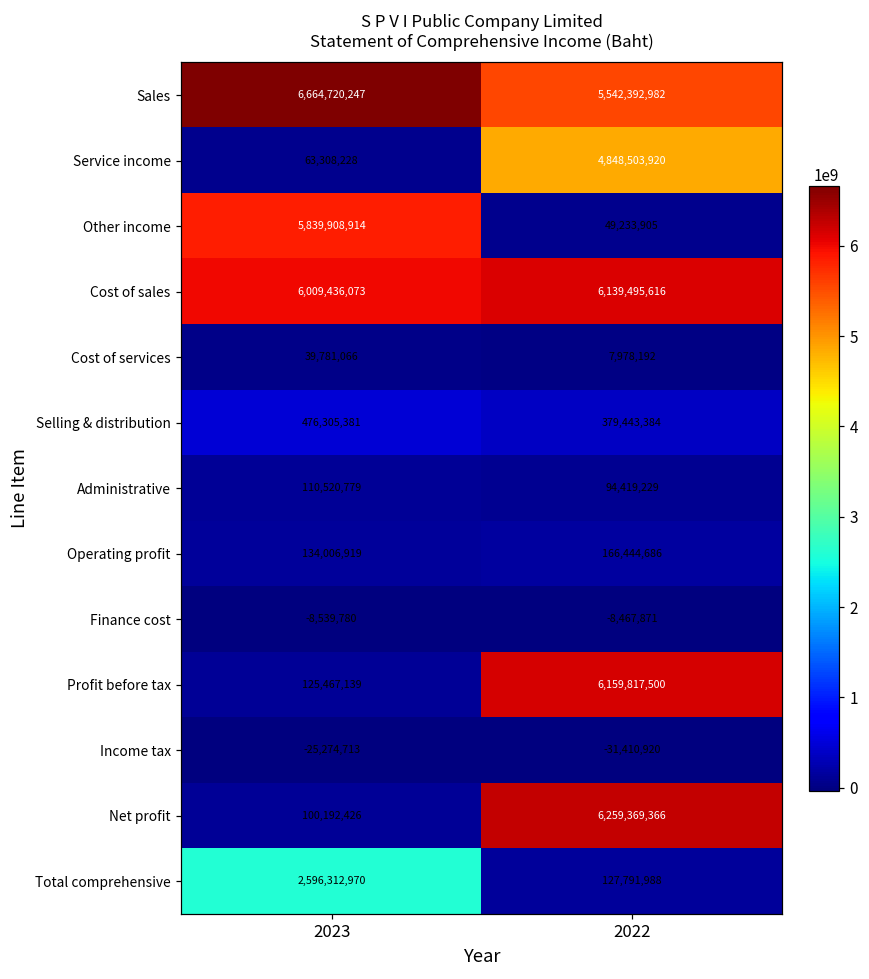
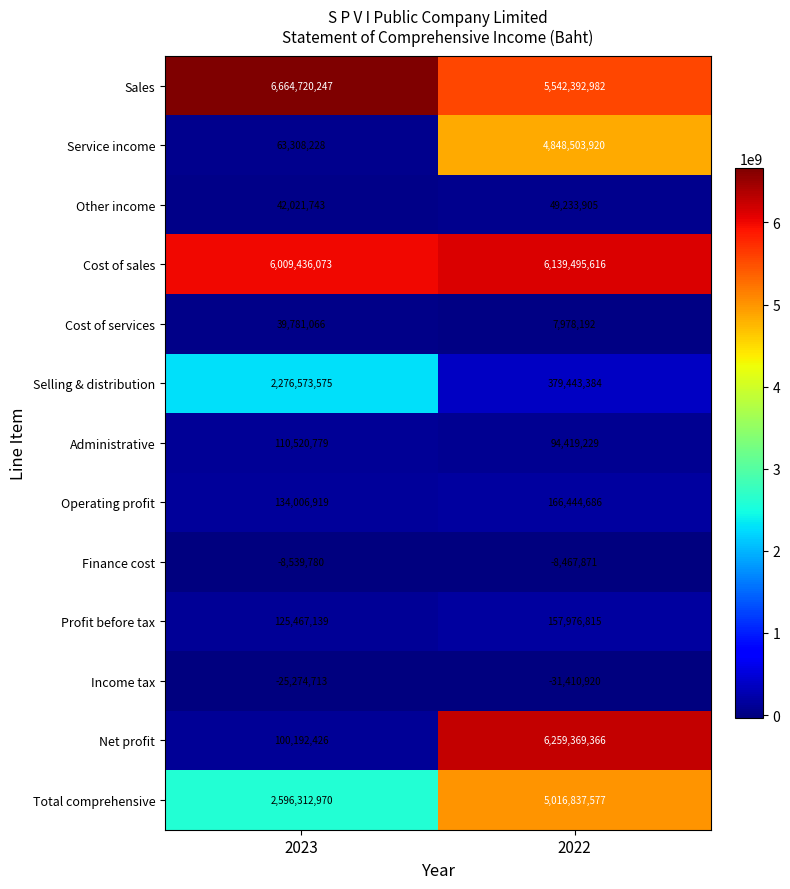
Other income, 2023: 5,839,908,914 -> 42,021,743
Selling & distribution, 2023: 476,305,381 -> 2,276,573,575
Profit before tax, 2022: 6,159,817,500 -> 157,976,815
Total comprehensive, 2022: 127,791,988 -> 5,016,837,577
